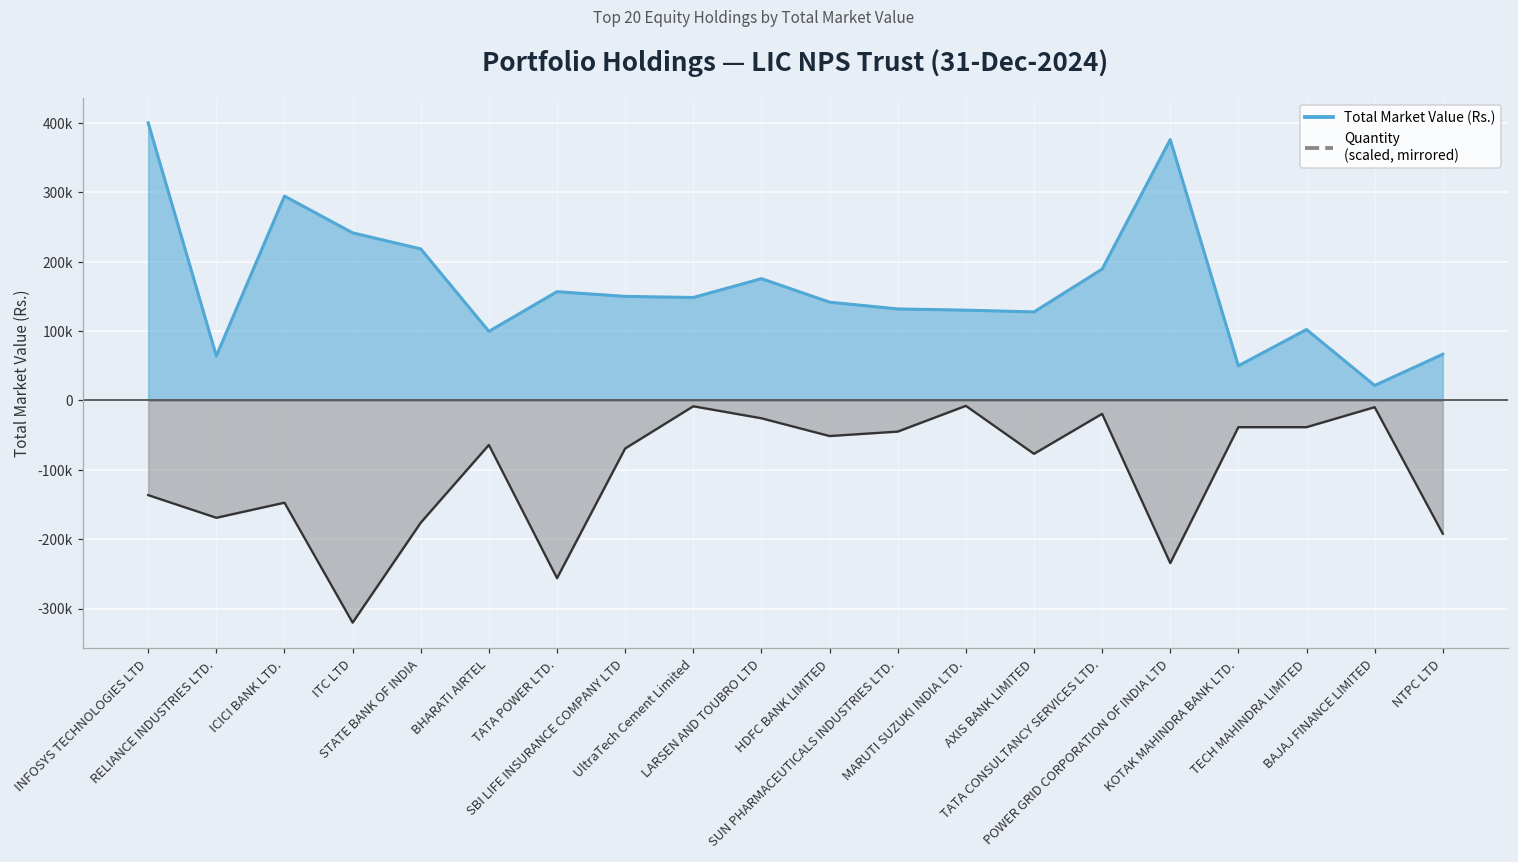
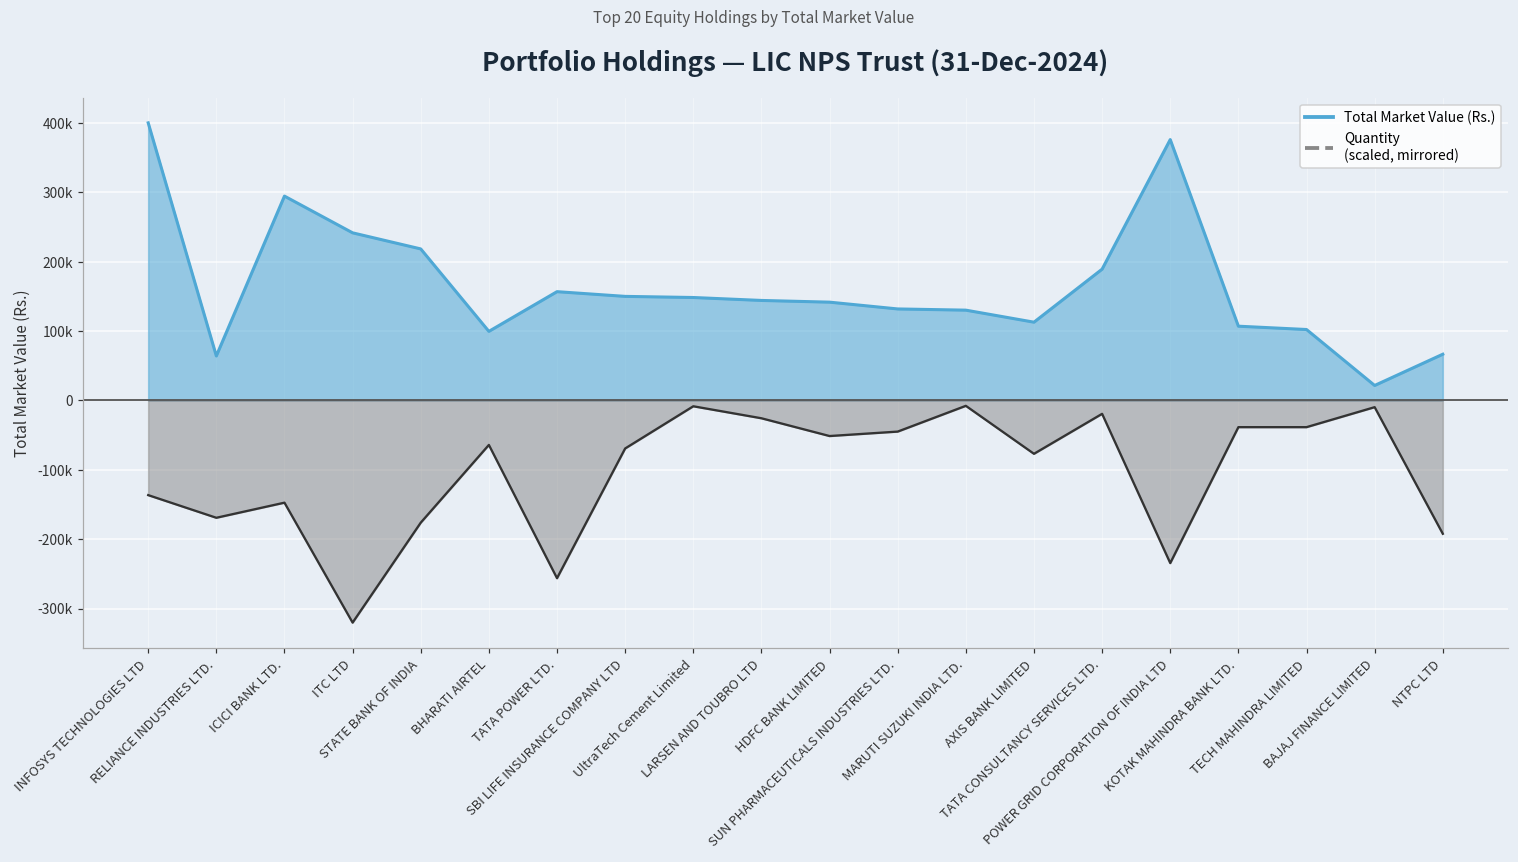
Total Market Value (Rs.), LARSEN AND TOUBRO LTD: 180000 -> 140000
Total Market Value (Rs.), AXIS BANK LIMITED: 130000 -> 110000
Total Market Value (Rs.), KOTAK MAHINDRA BANK LTD.: 50000 -> 110000
